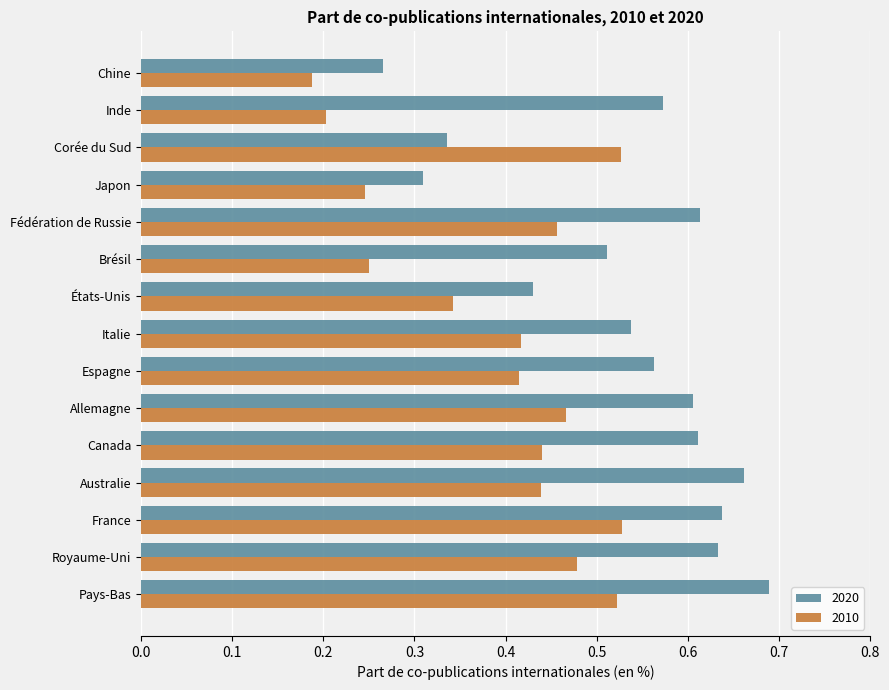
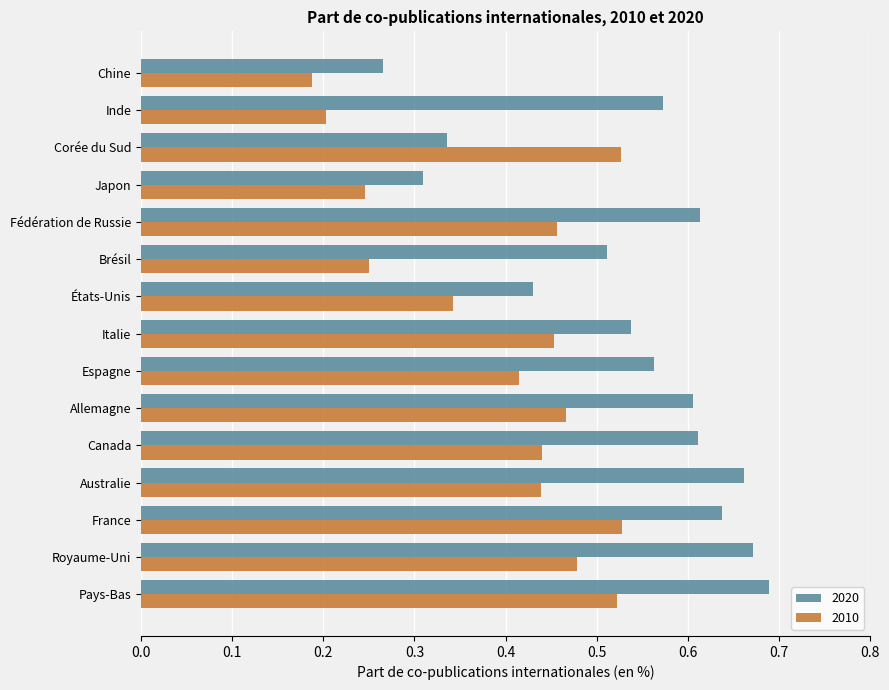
2010, Italie: 0.42 -> 0.45
2020, Royaume-Uni: 0.63 -> 0.67
